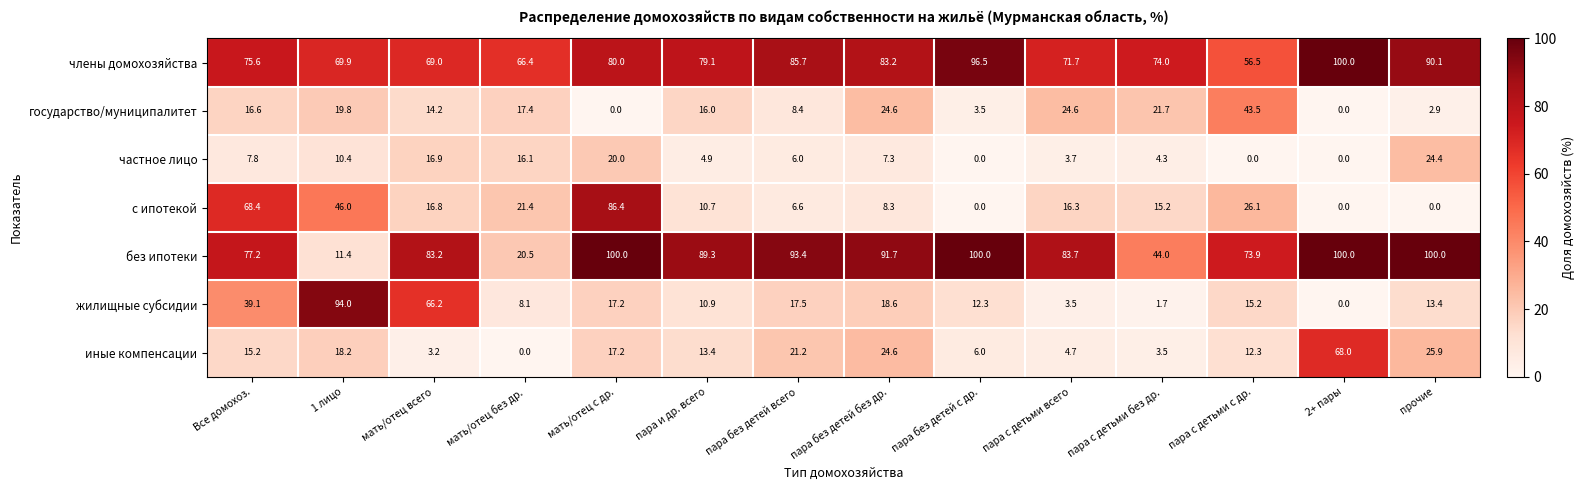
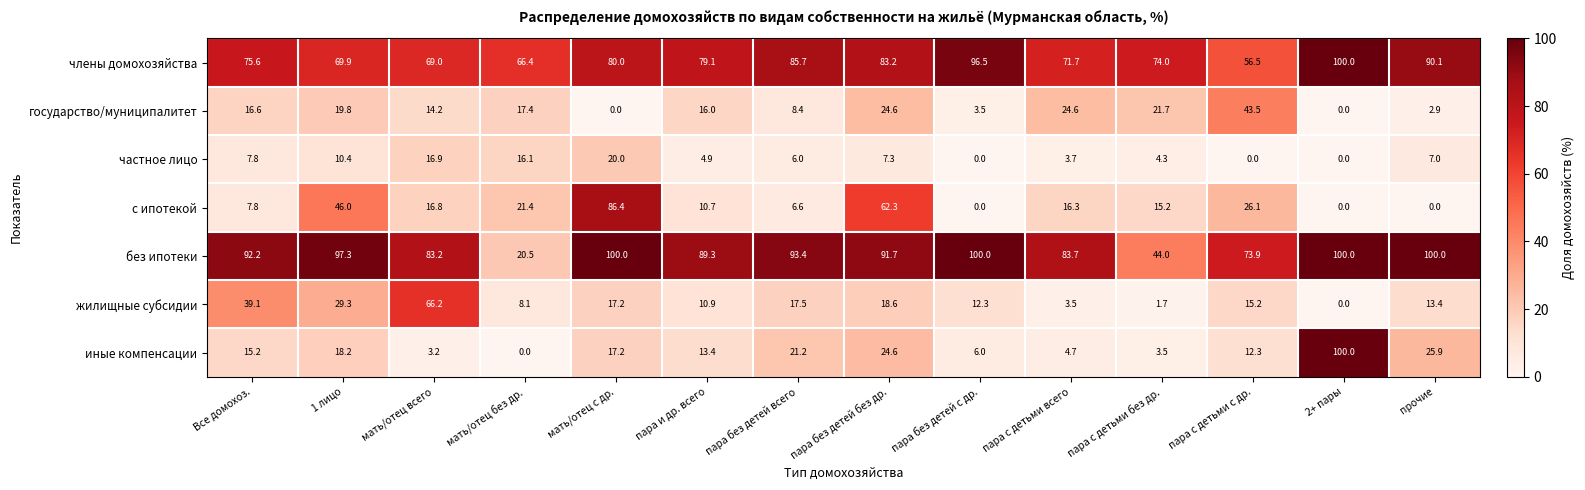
частное лицо, прочие: 24.4 -> 7.0
с ипотекой, Все домохоз.: 68.4 -> 7.8
с ипотекой, пара без детей без др.: 8.3 -> 62.3
без ипотеки, Все домохоз.: 77.2 -> 92.2
без ипотеки, 1 лицо: 11.4 -> 97.3
жилищные субсидии, 1 лицо: 94.0 -> 29.3
иные компенсации, 2+ пары: 68.0 -> 100.0
